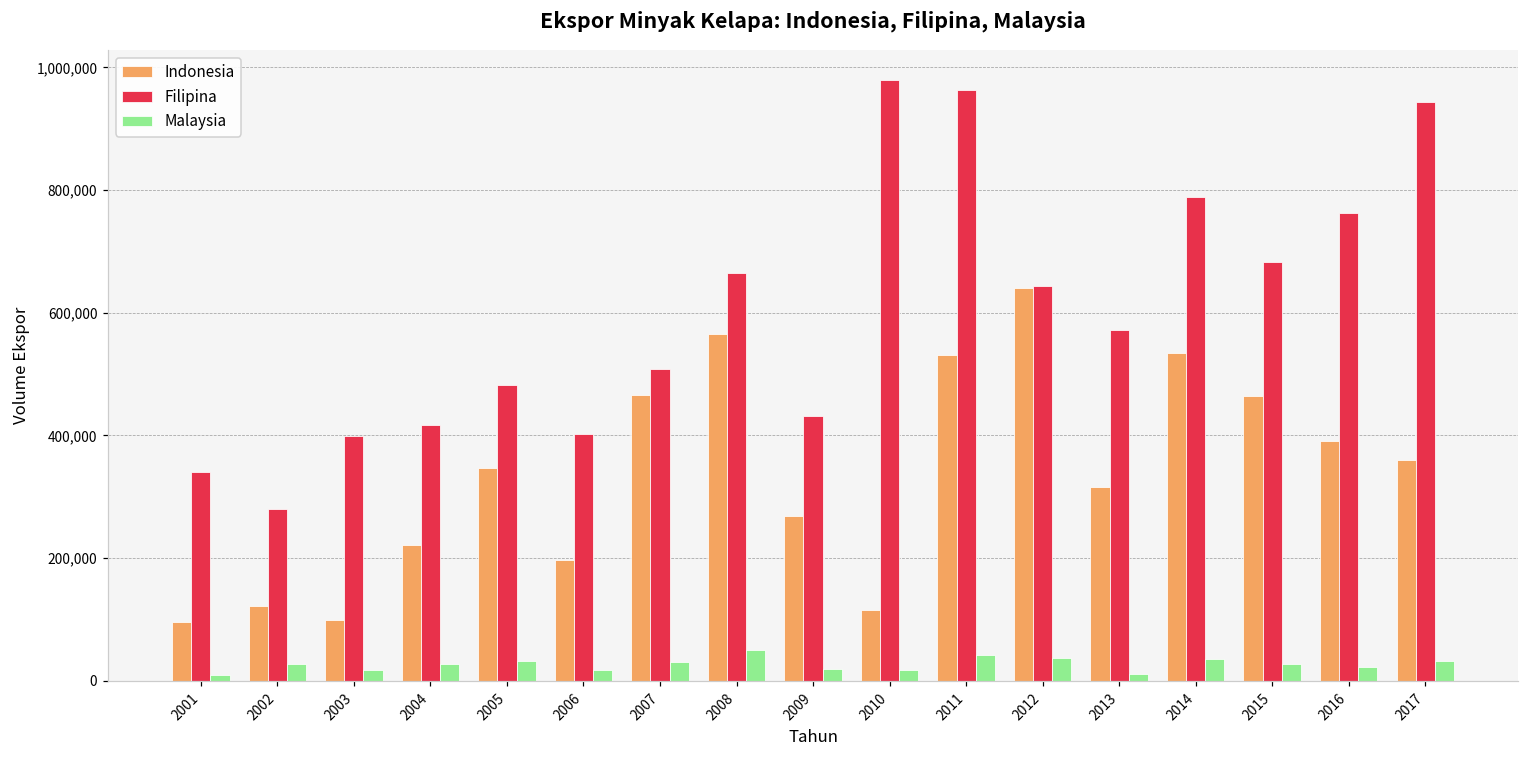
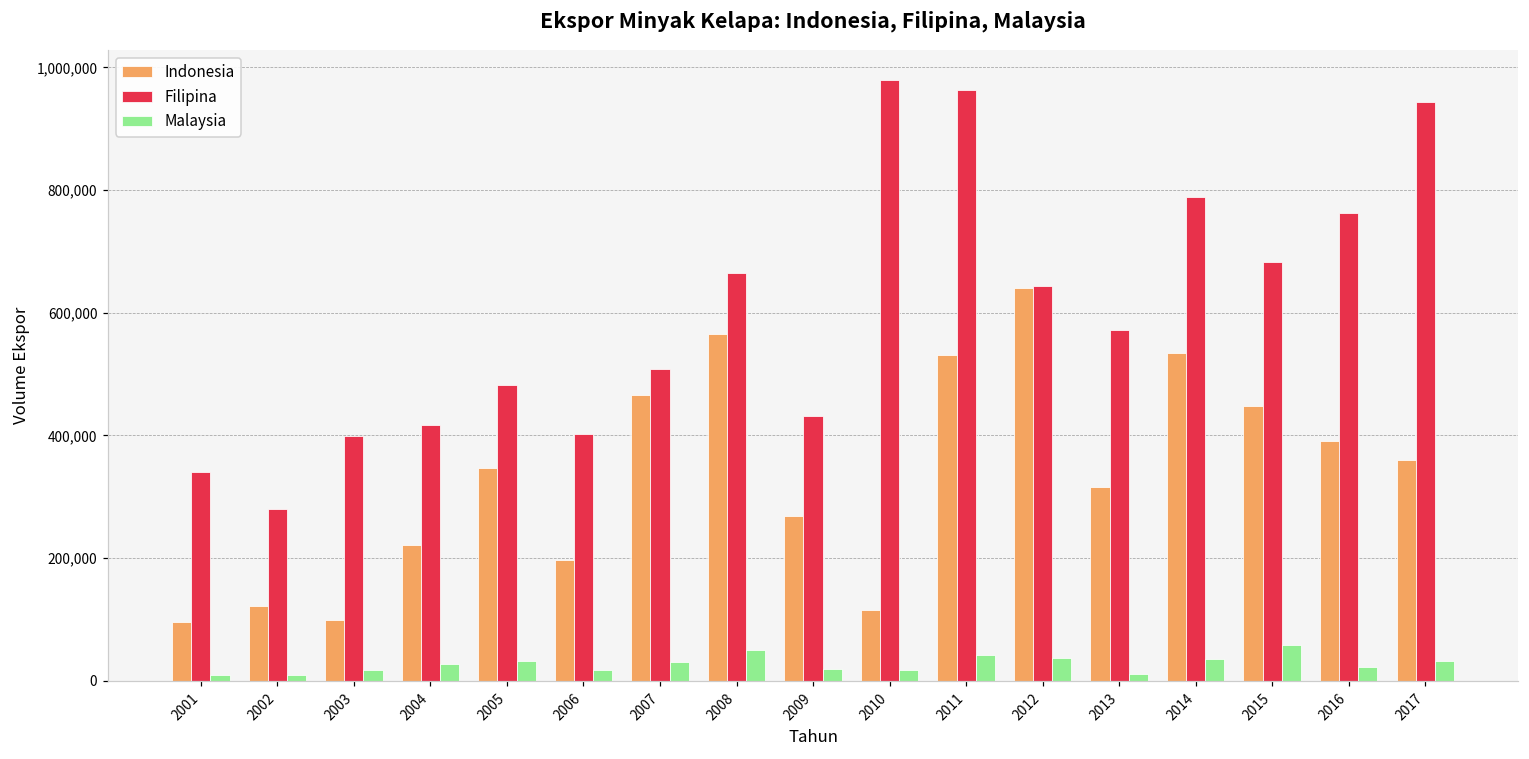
Malaysia, 2002: 30,000 -> 10,000
Indonesia, 2015: 460,000 -> 450,000
Malaysia, 2015: 30,000 -> 60,000
